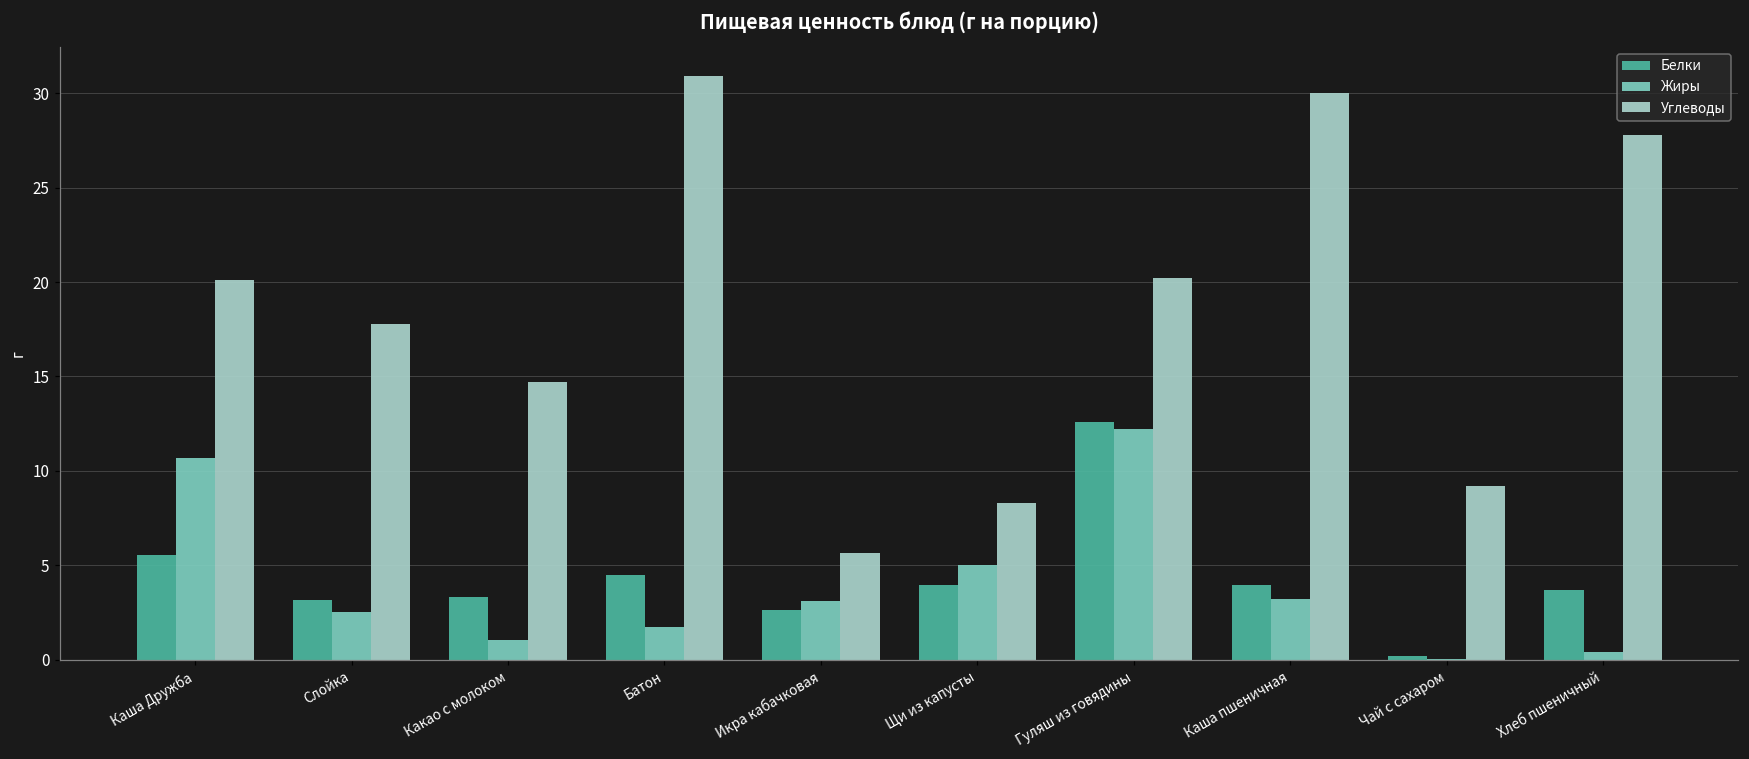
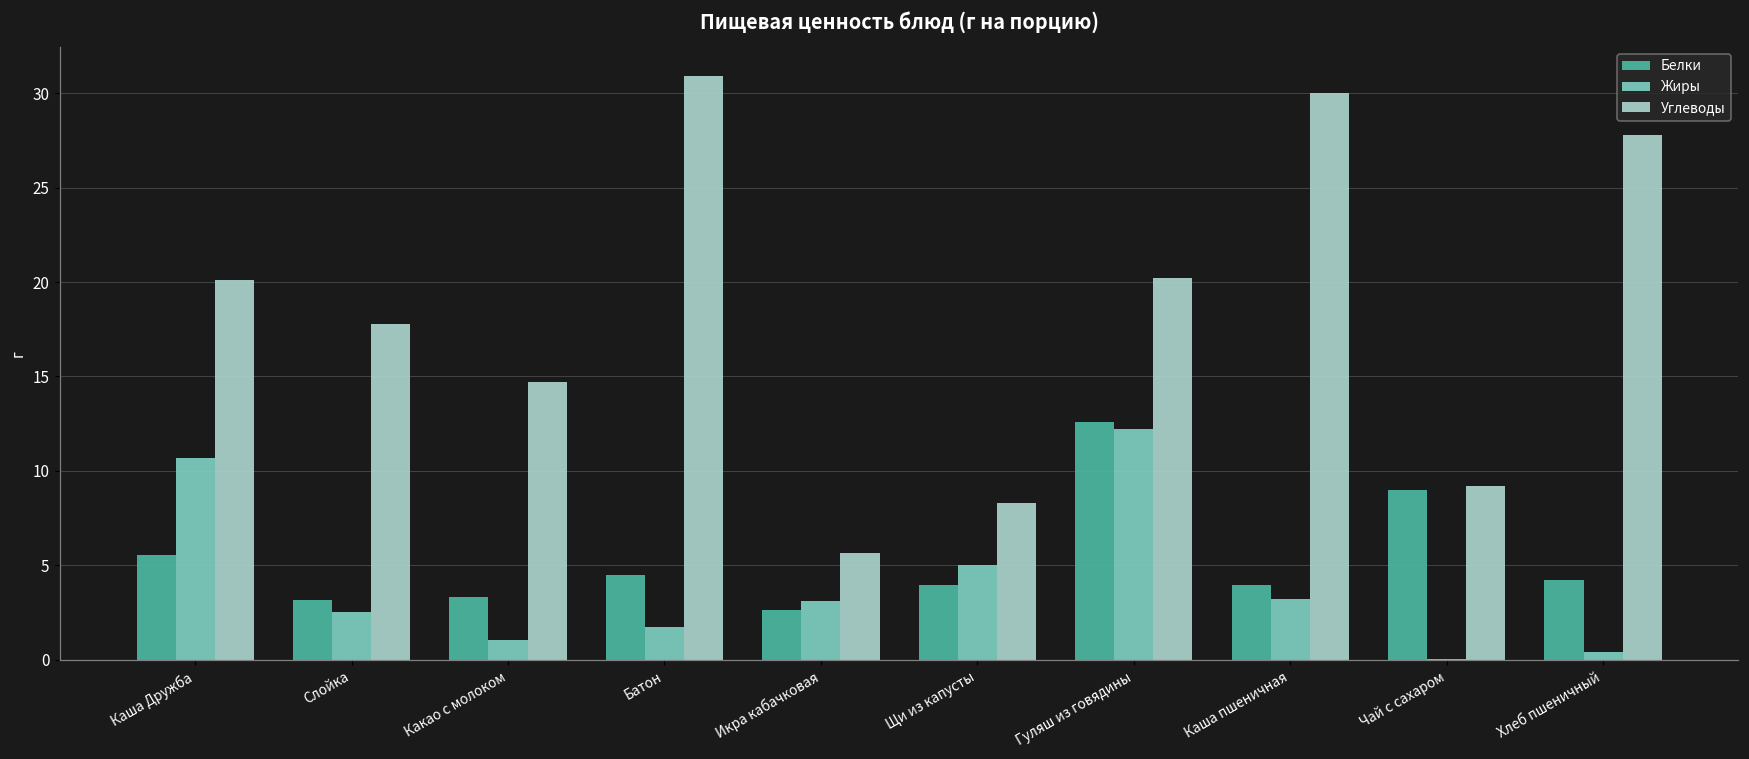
Белки, Чай с сахаром: 0.2 -> 9.0
Белки, Хлеб пшеничный: 3.7 -> 4.2
